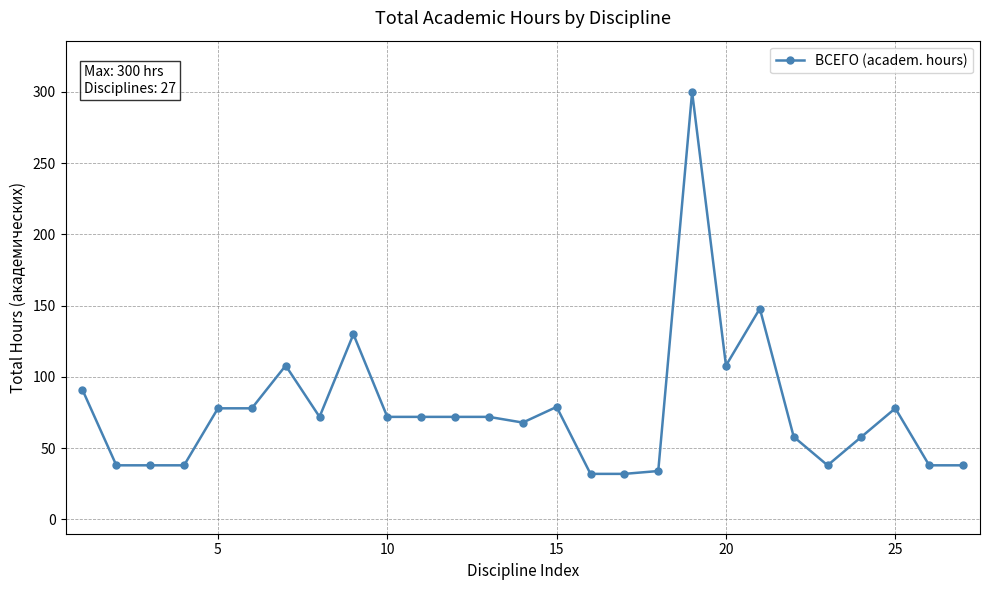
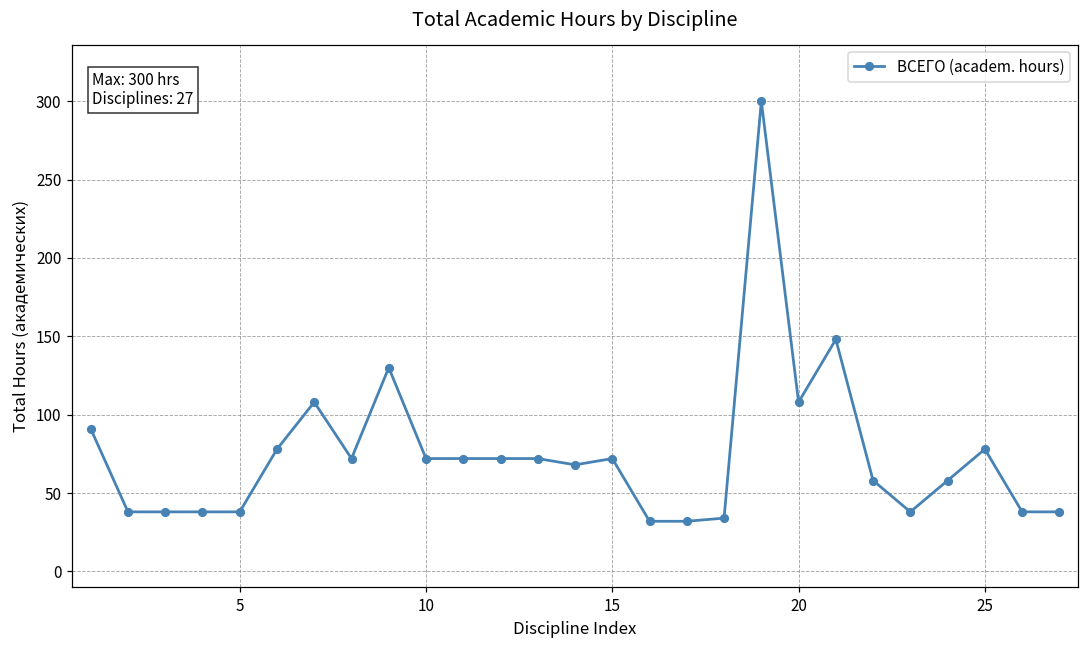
5: 78 -> 38
15: 79 -> 72
